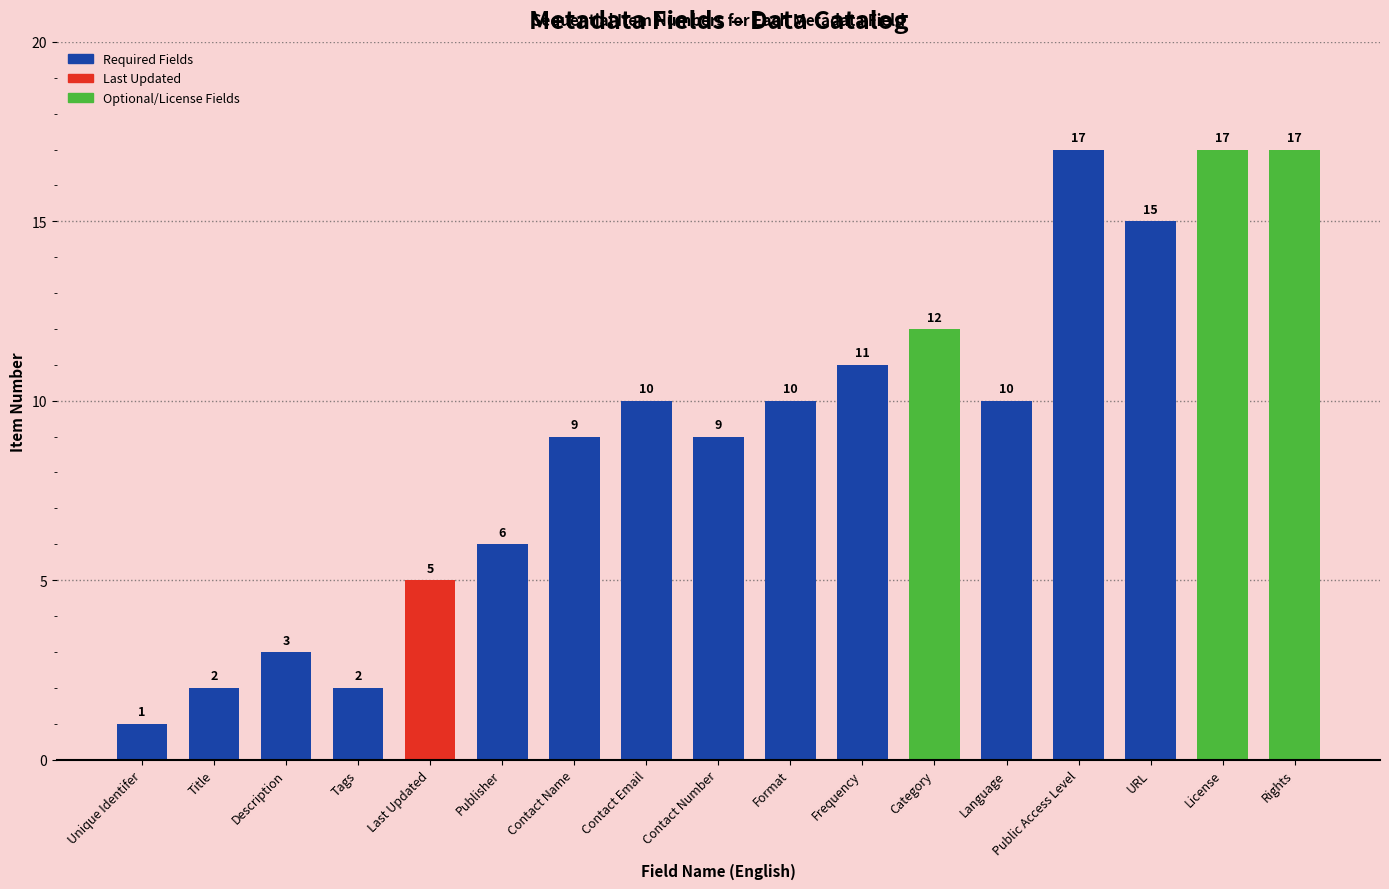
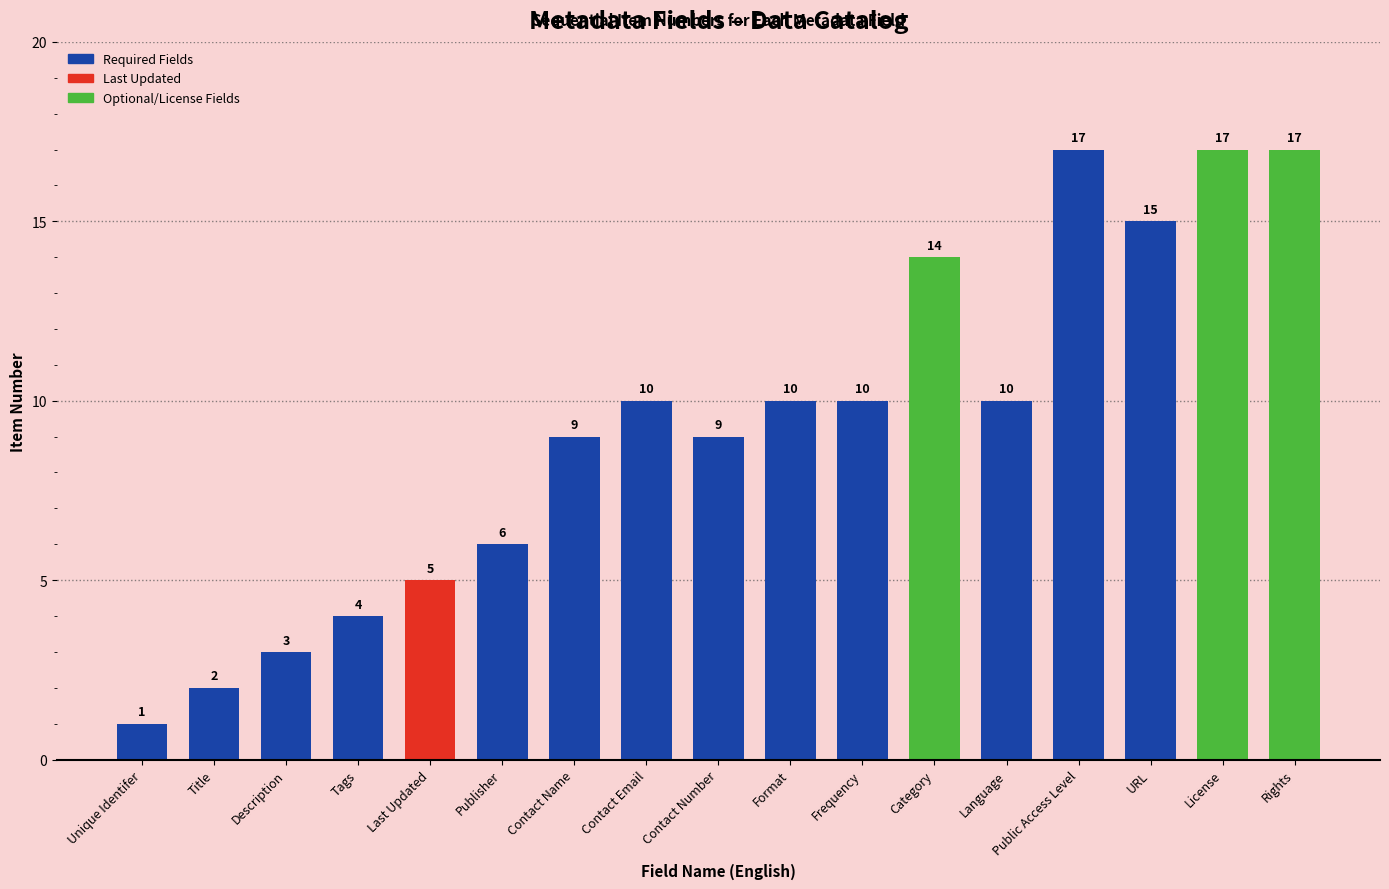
Tags: 2 -> 4
Frequency: 11 -> 10
Category: 12 -> 14
